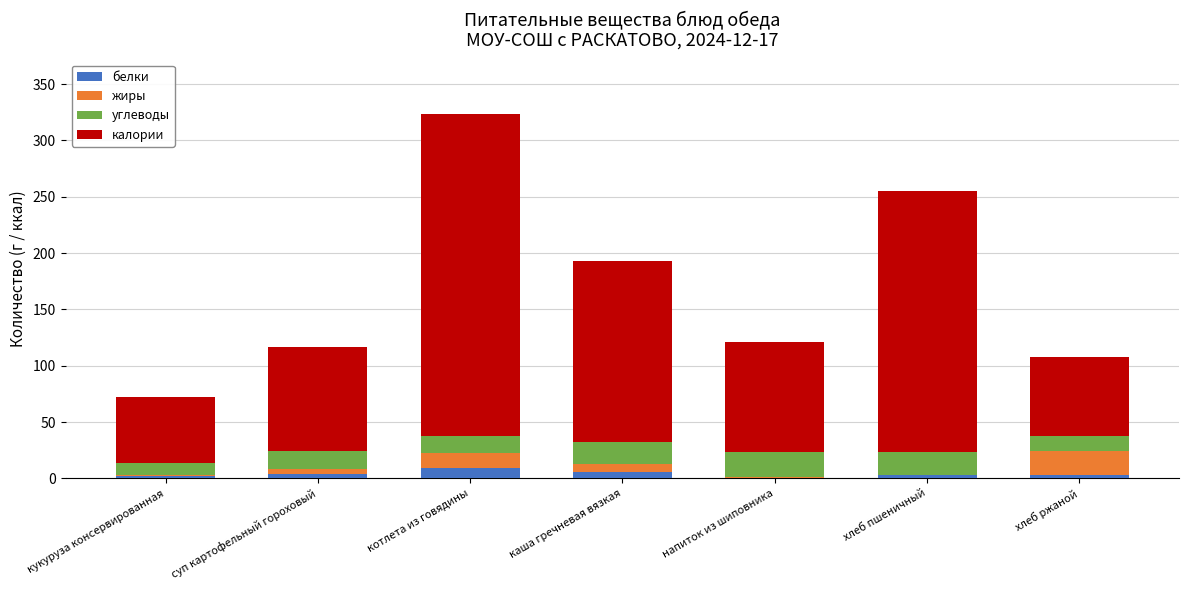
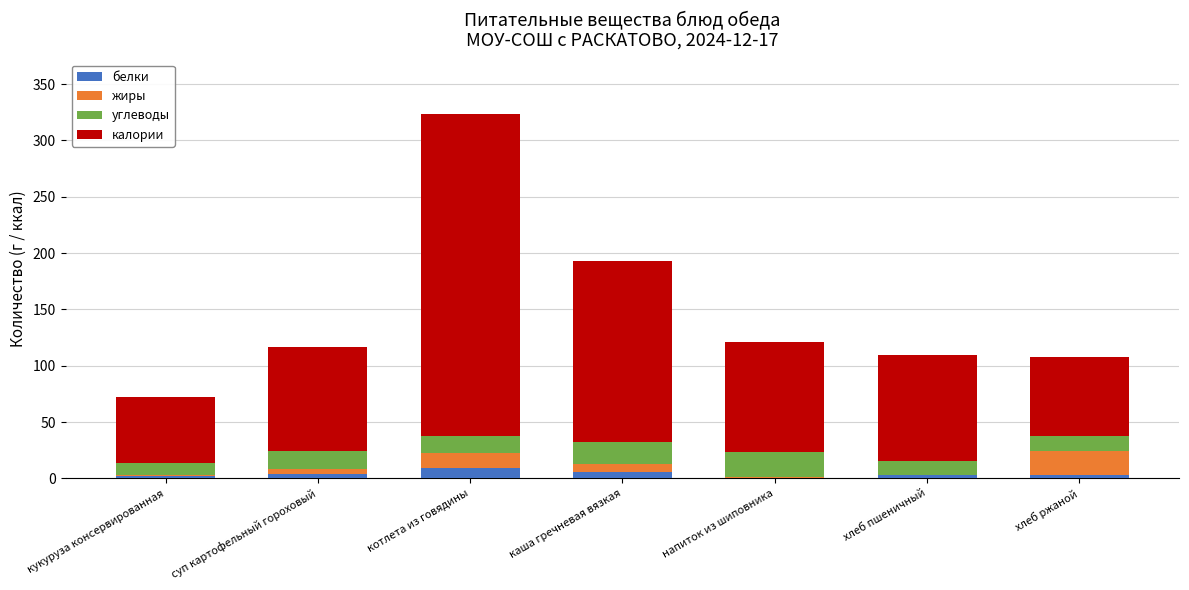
углеводы, хлеб пшеничный: 20 -> 12
калории, хлеб пшеничный: 232 -> 94
